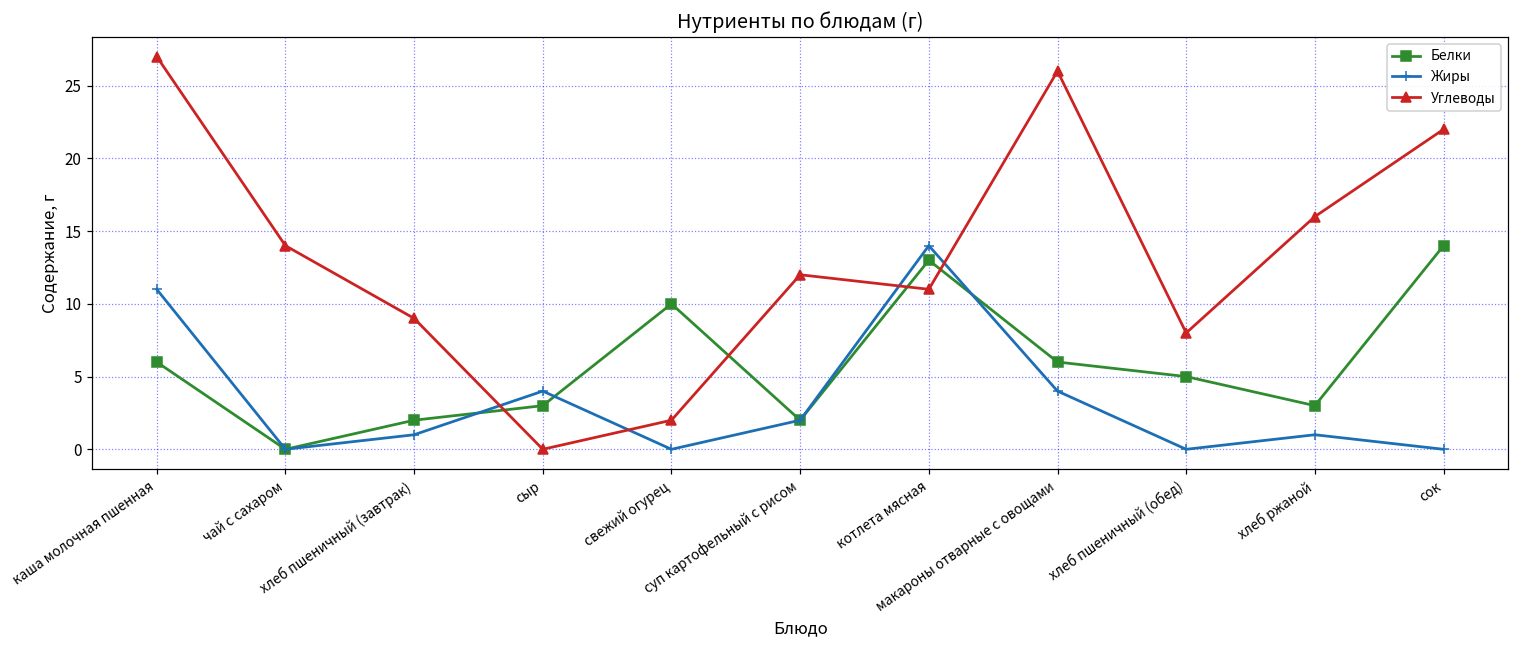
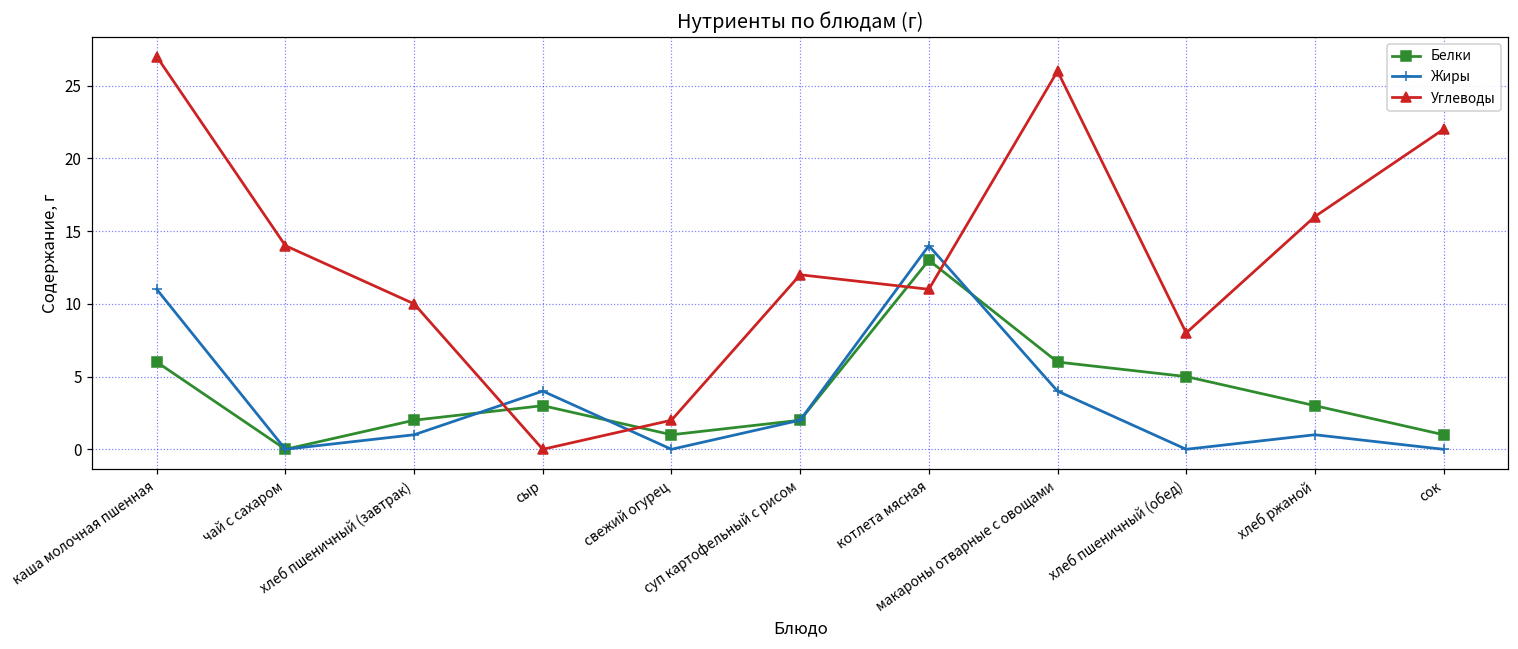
Углеводы, хлеб пшеничный (завтрак): 9 -> 10
Белки, свежий огурец: 10 -> 1
Белки, сок: 14 -> 1
